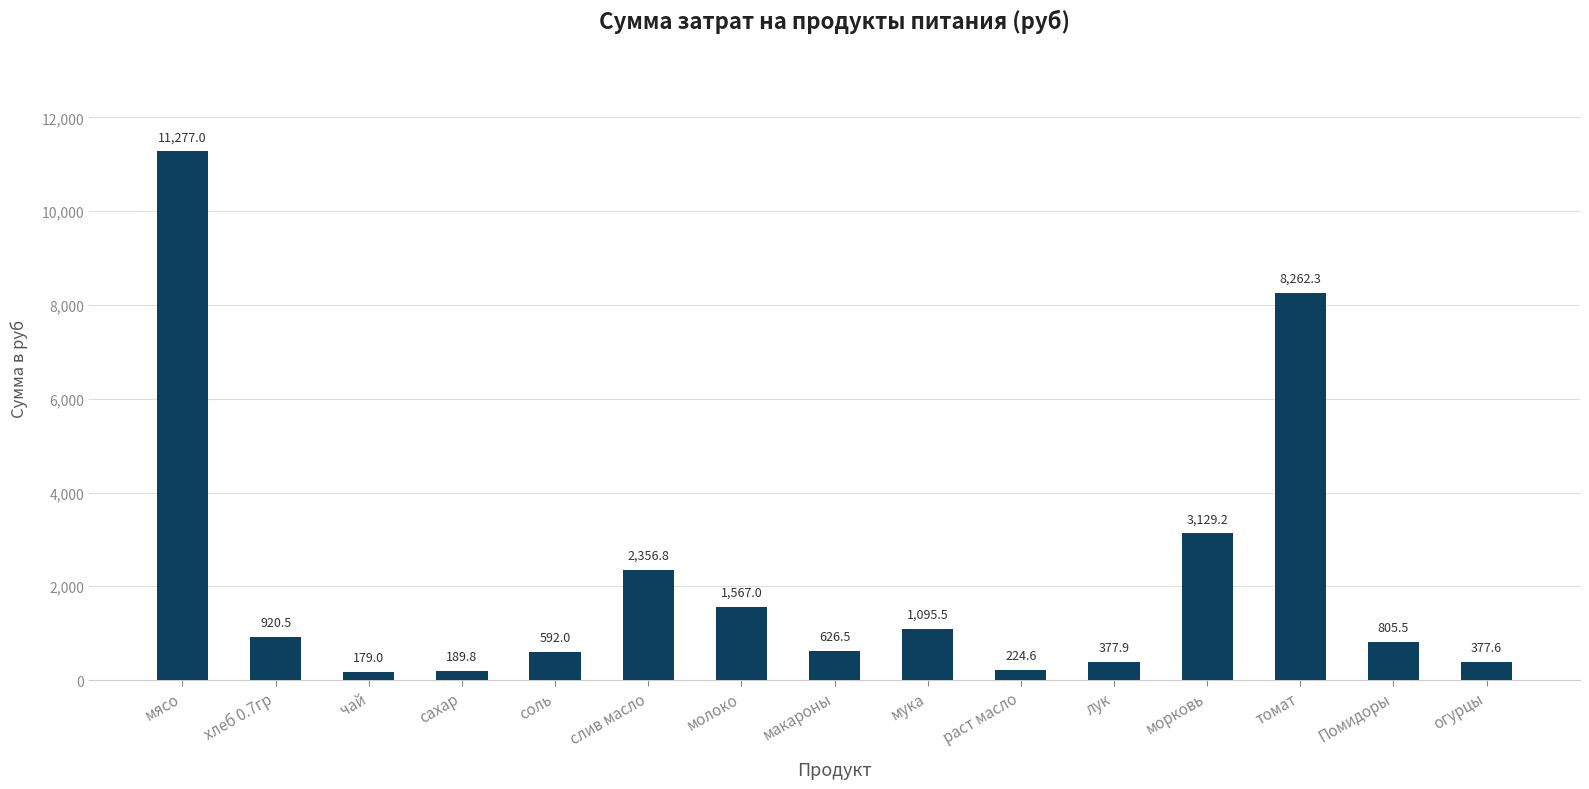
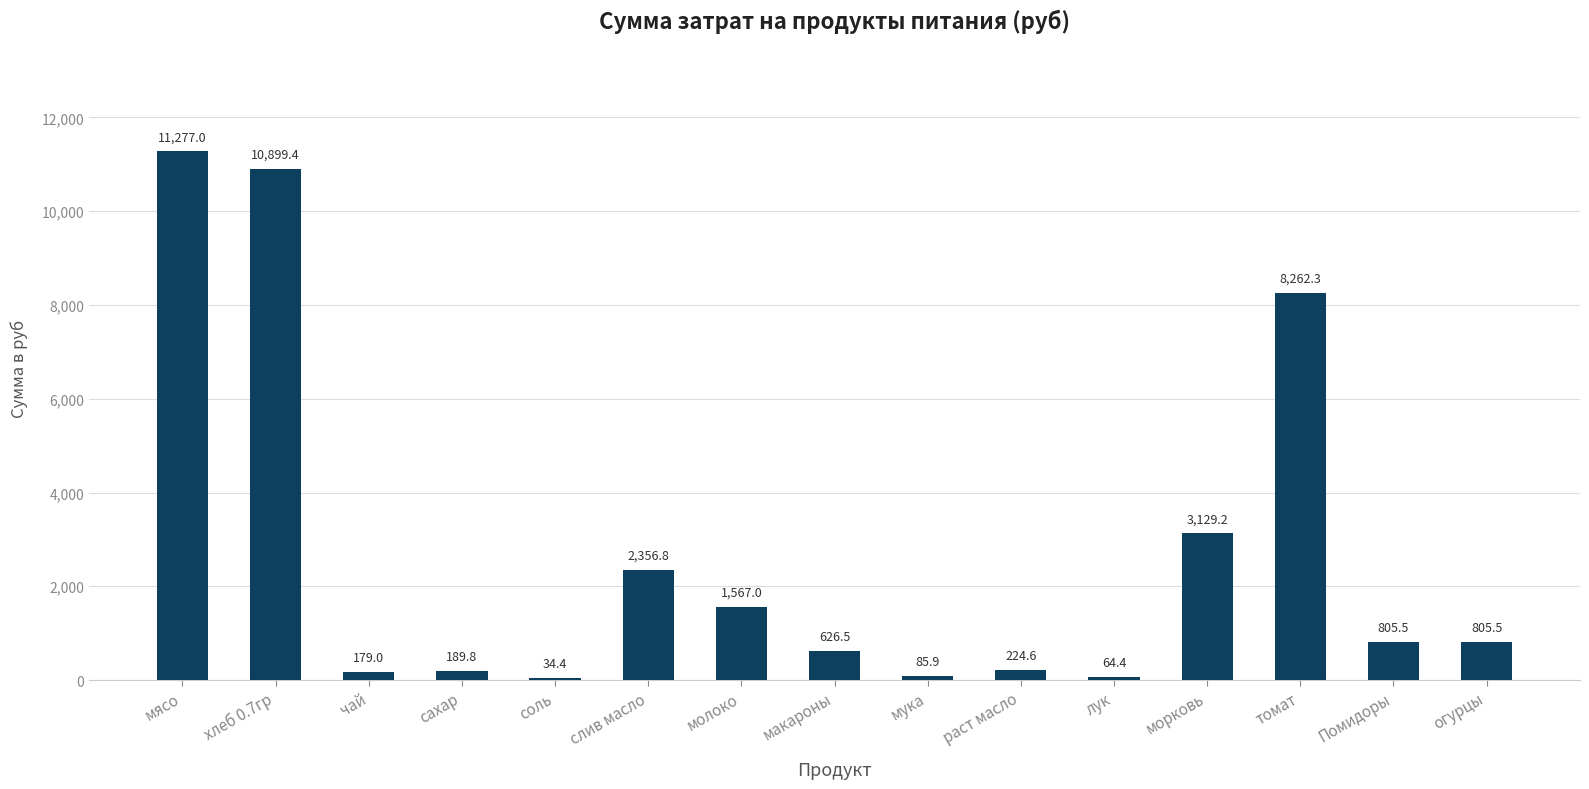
хлеб 0.7гр: 920.5 -> 10,899.4
соль: 592.0 -> 34.4
мука: 1,095.5 -> 85.9
лук: 377.9 -> 64.4
огурцы: 377.6 -> 805.5
